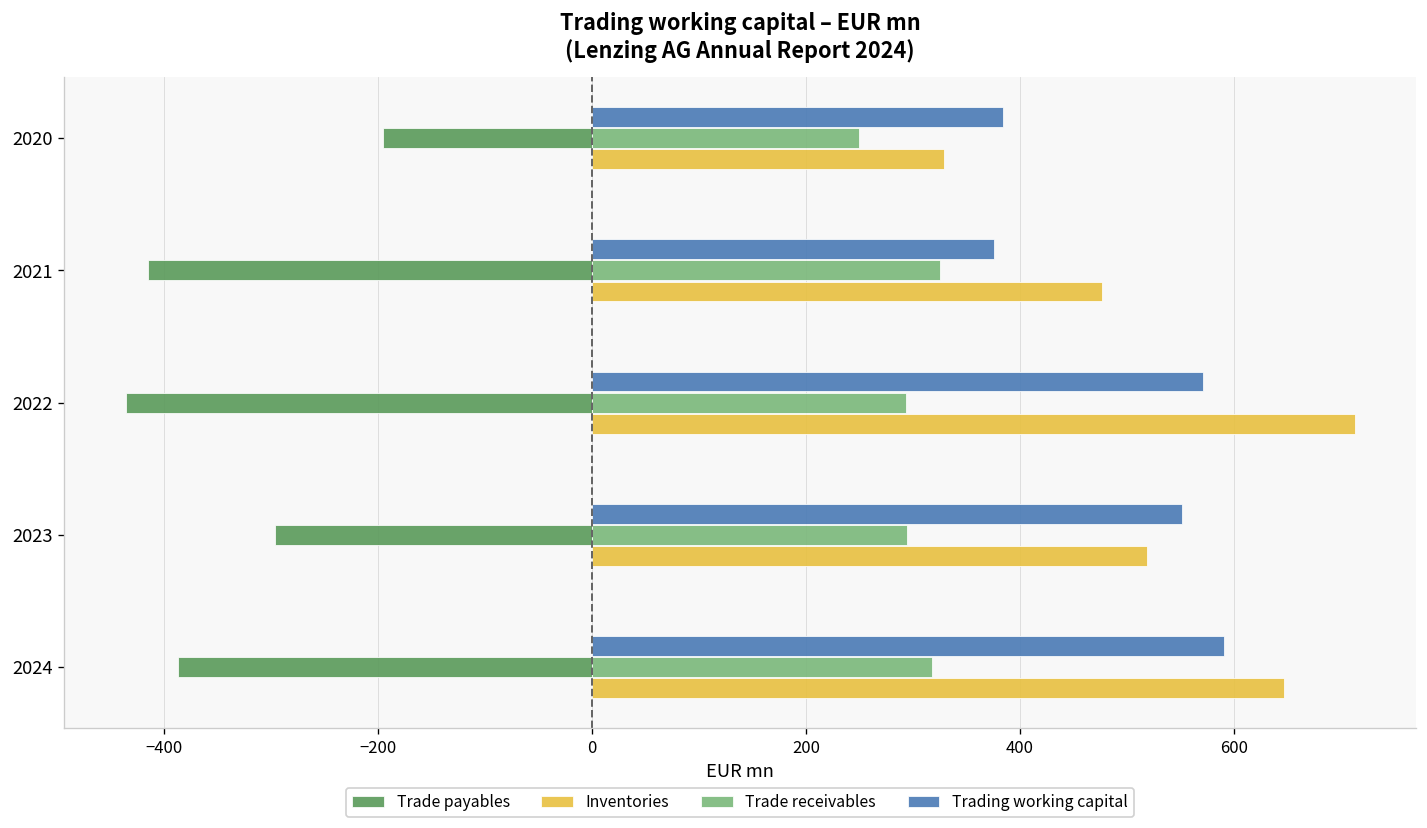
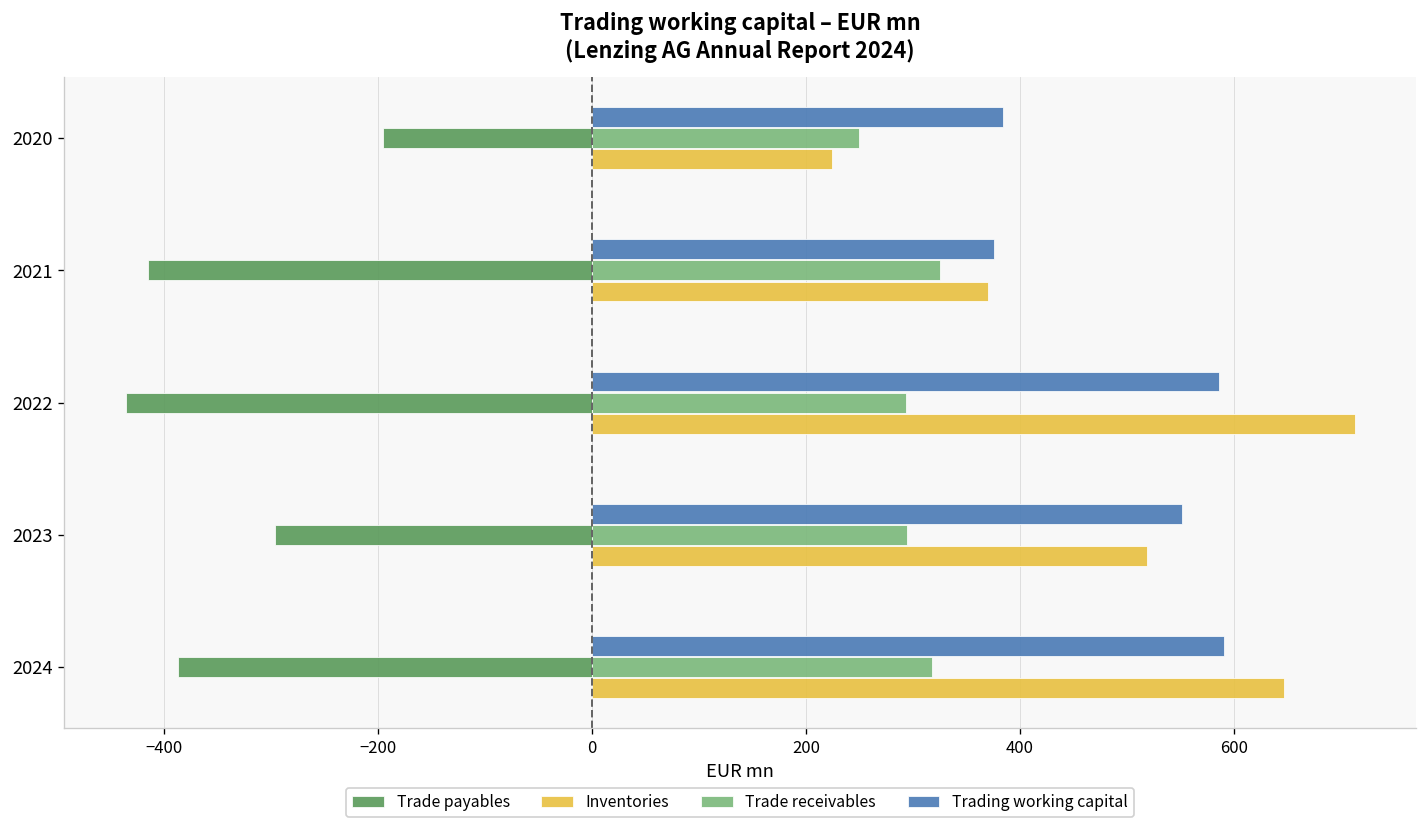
Inventories, 2020: 330 -> 220
Inventories, 2021: 480 -> 370
Trading working capital, 2022: 570 -> 590
